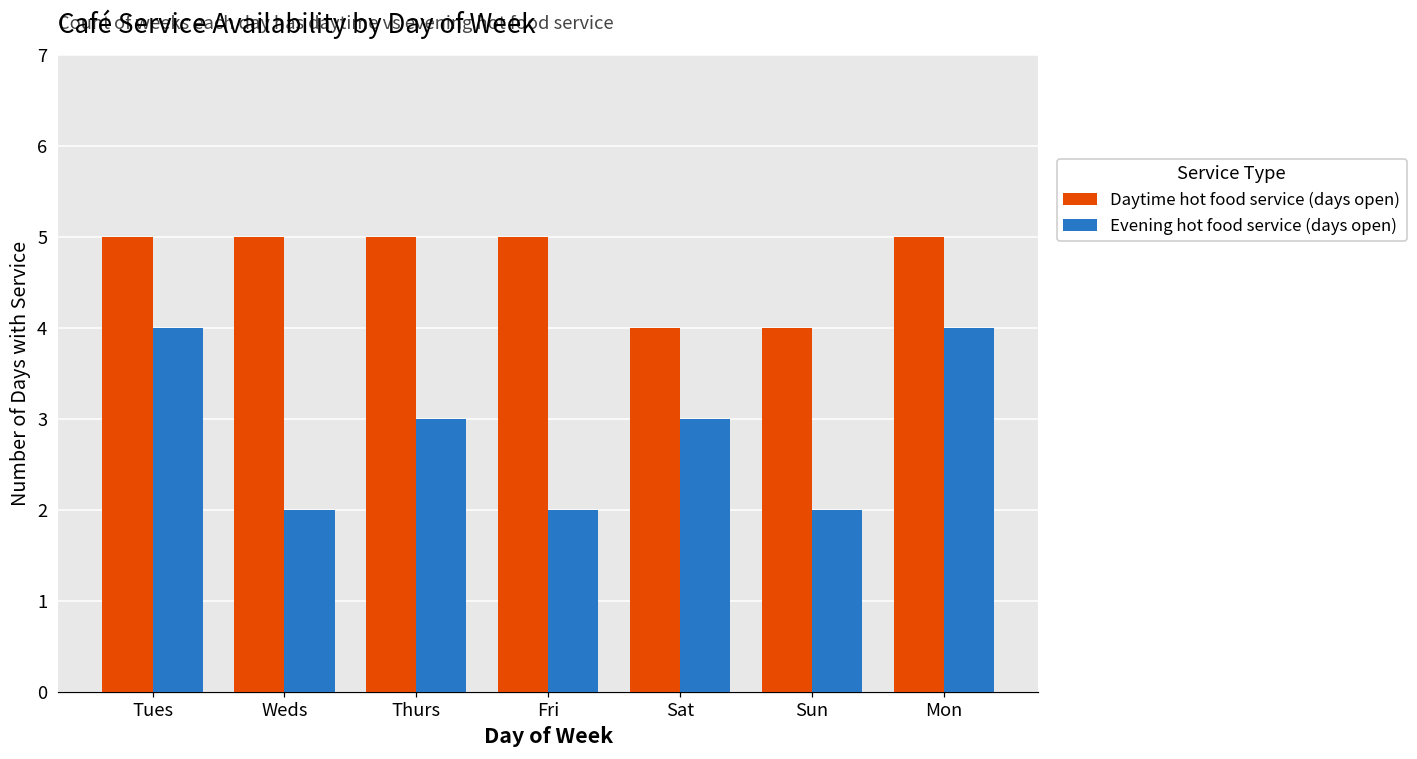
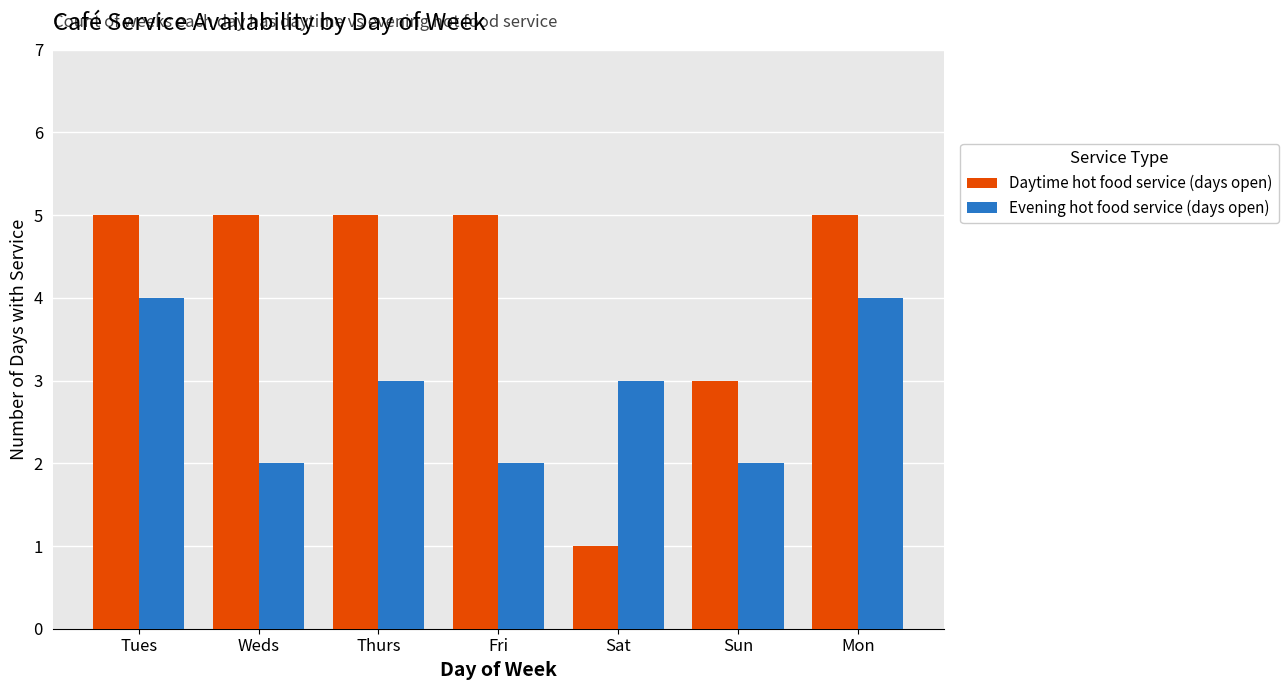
Daytime hot food service (days open), Sat: 4 -> 1
Daytime hot food service (days open), Sun: 4 -> 3
